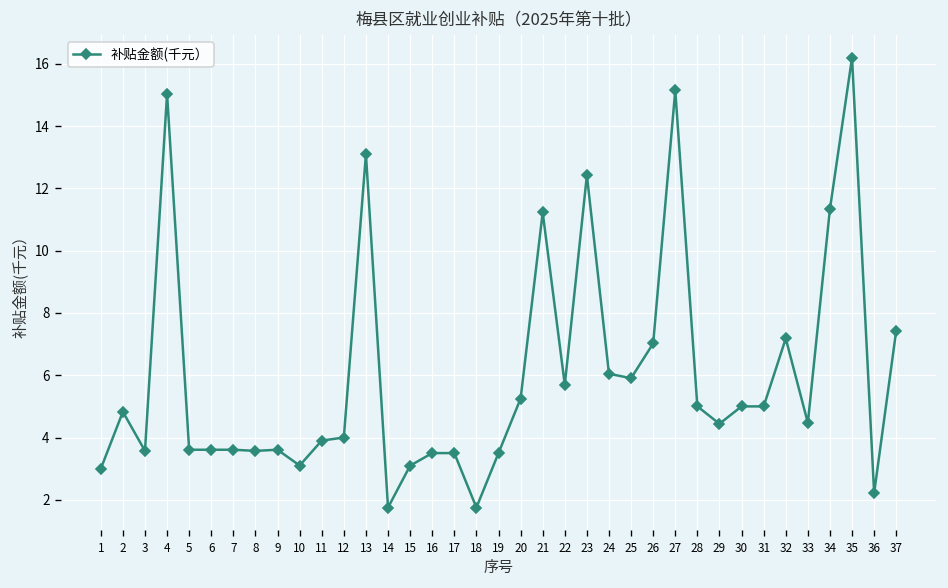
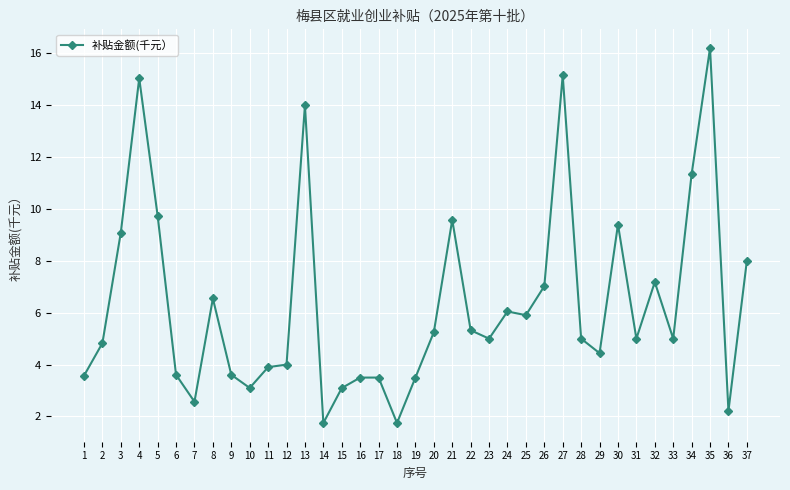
1: 3.0 -> 3.6
3: 3.6 -> 9.1
5: 3.6 -> 9.7
7: 3.6 -> 2.6
8: 3.6 -> 6.5
13: 13.1 -> 14.0
21: 11.2 -> 9.6
22: 5.7 -> 5.3
23: 12.4 -> 5.0
30: 5.0 -> 9.4
33: 4.5 -> 5.0
37: 7.4 -> 8.0
